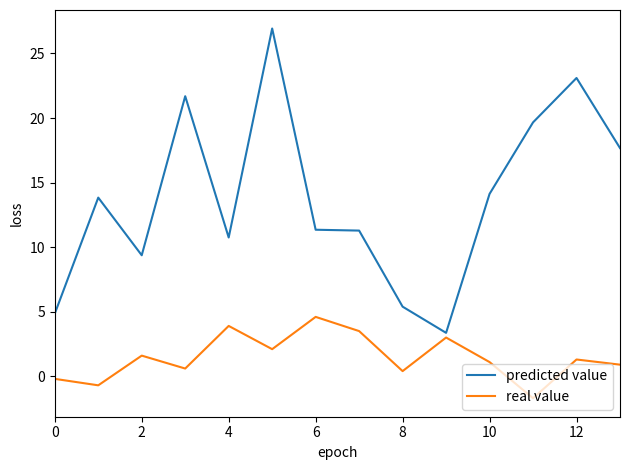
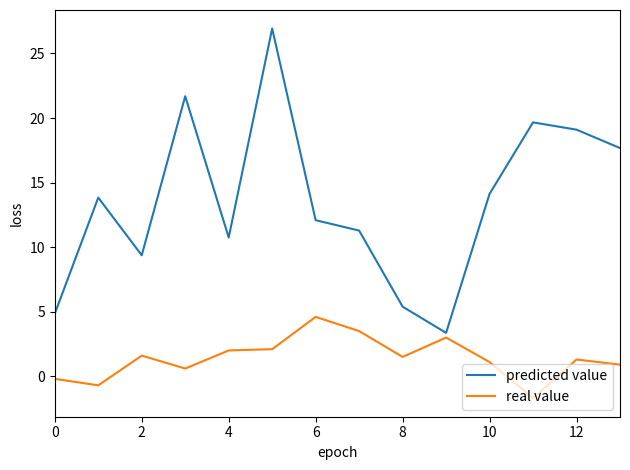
real value, 4: 3.9 -> 2.0
predicted value, 6: 11.3 -> 12.1
real value, 8: 0.4 -> 1.5
predicted value, 12: 23.1 -> 19.1
